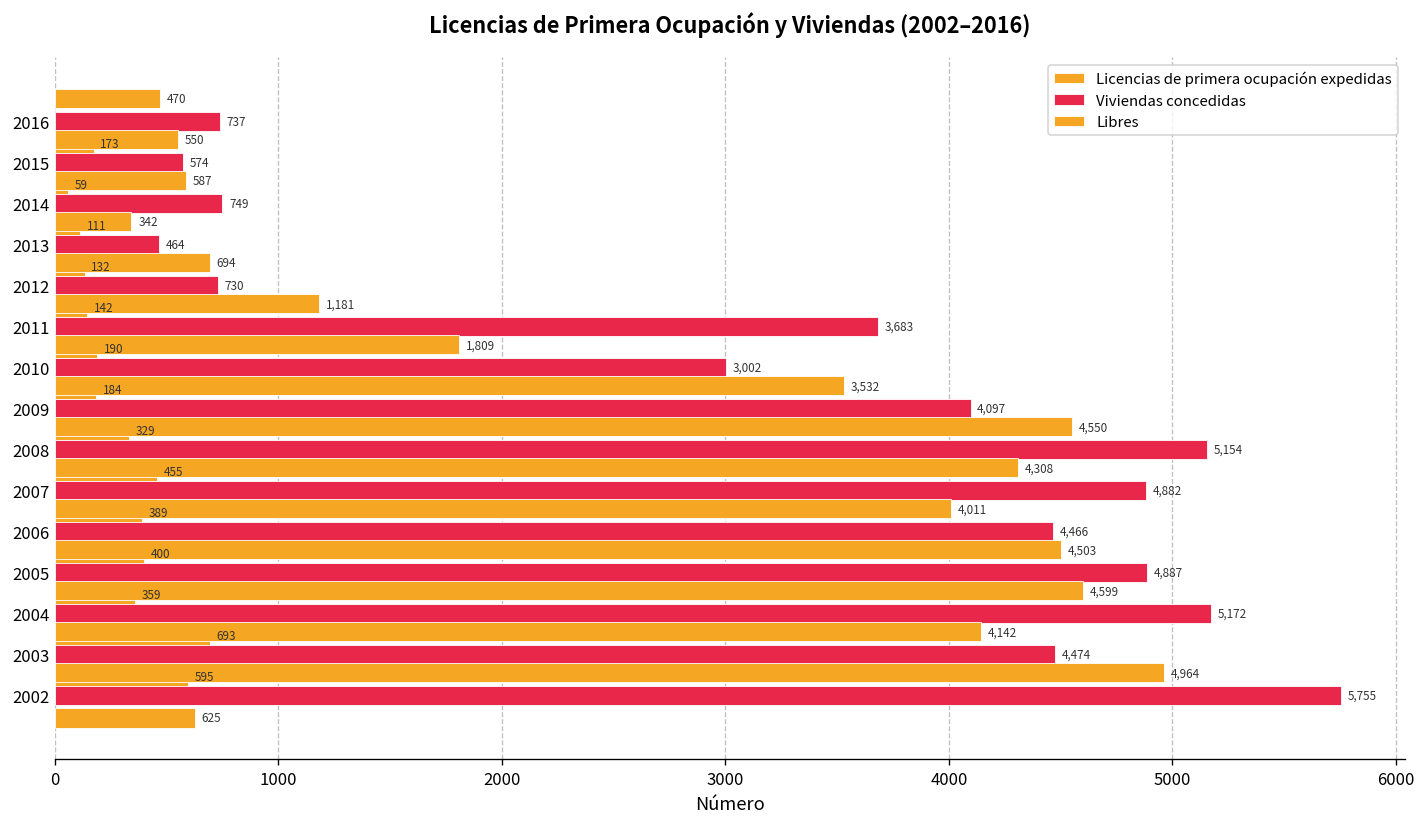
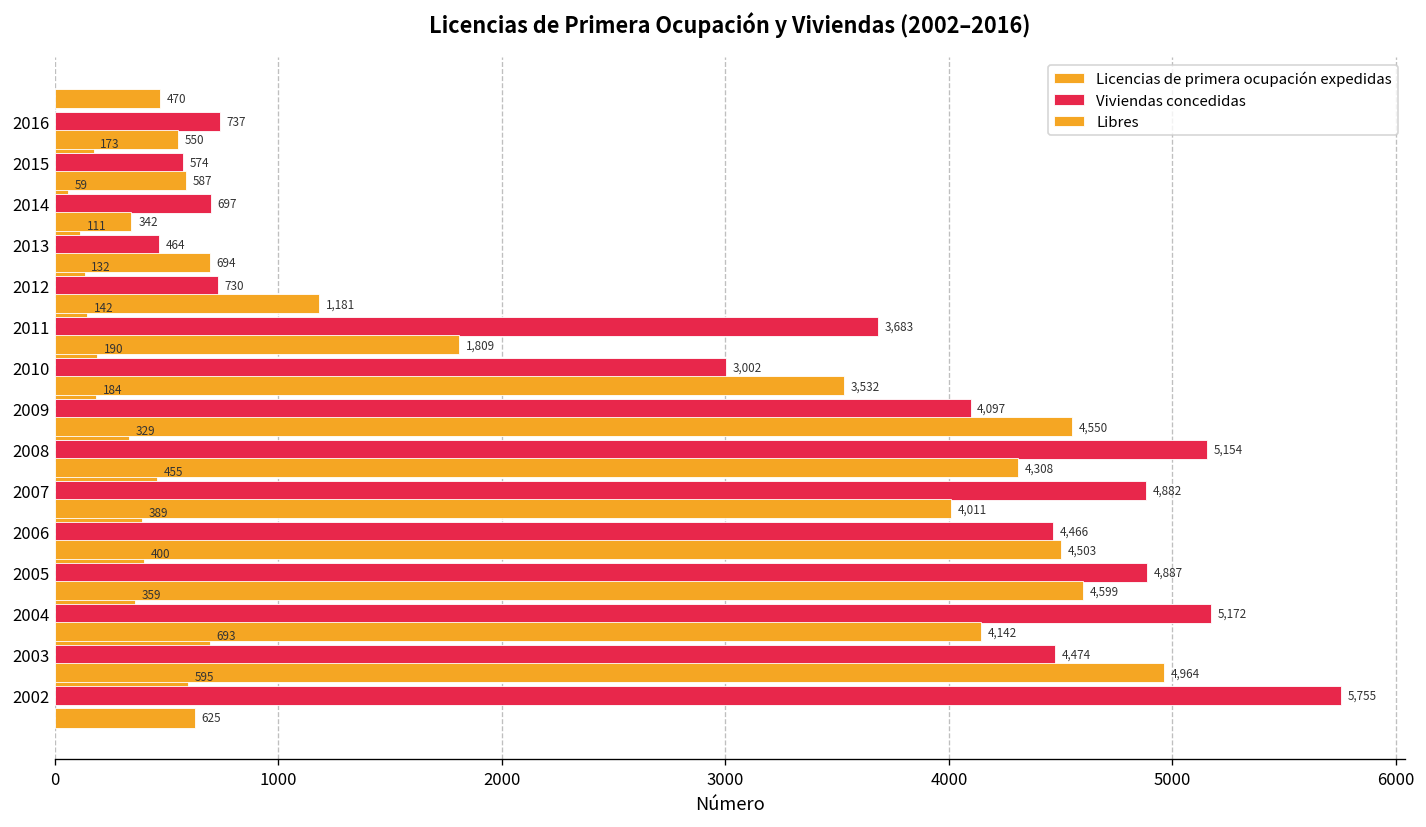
Viviendas concedidas, 2014: 749 -> 697
